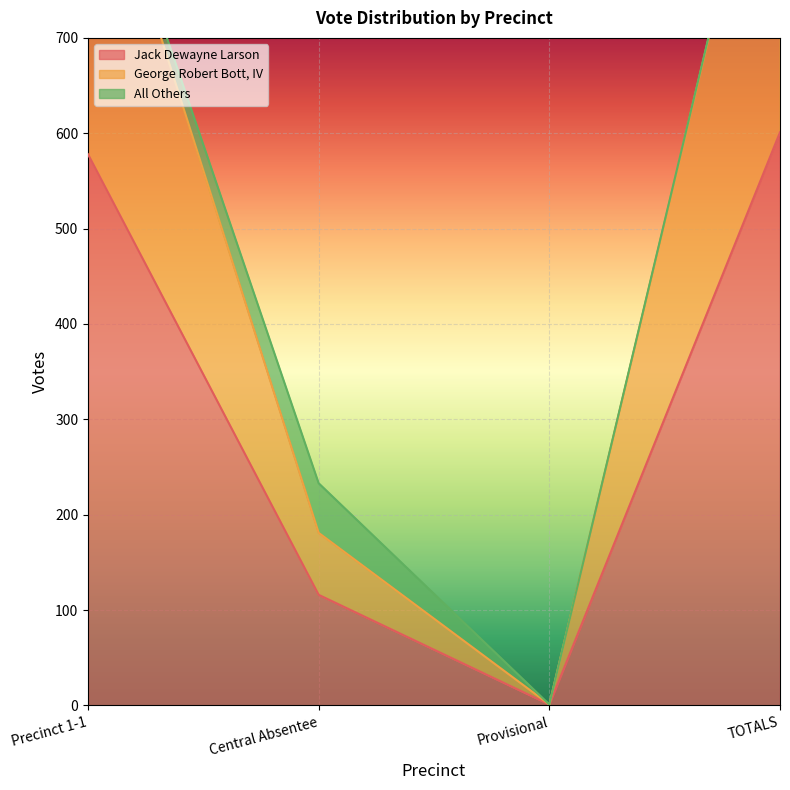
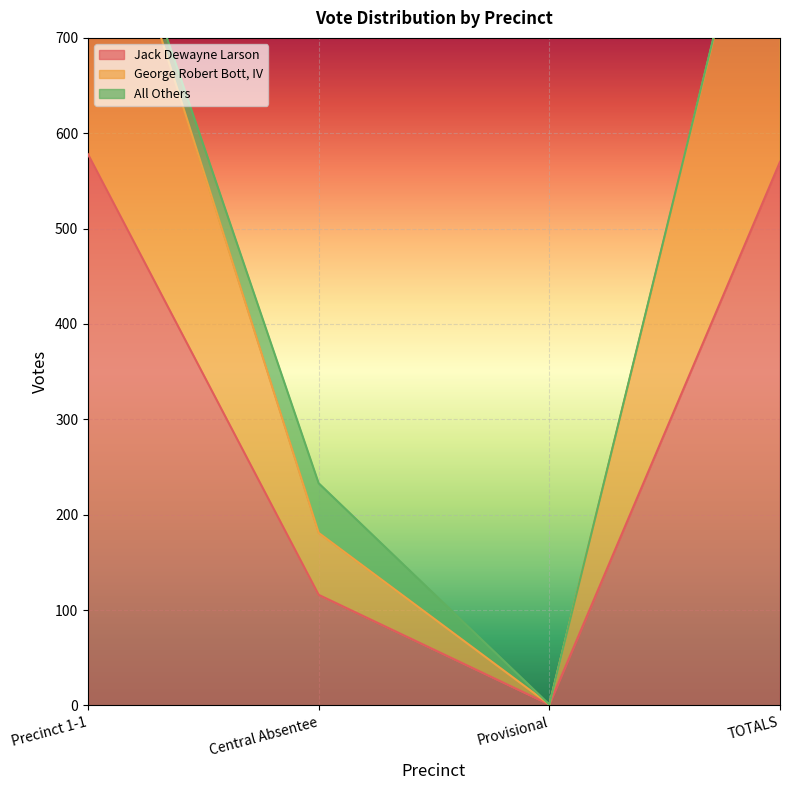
Jack Dewayne Larson, TOTALS: 600 -> 570
